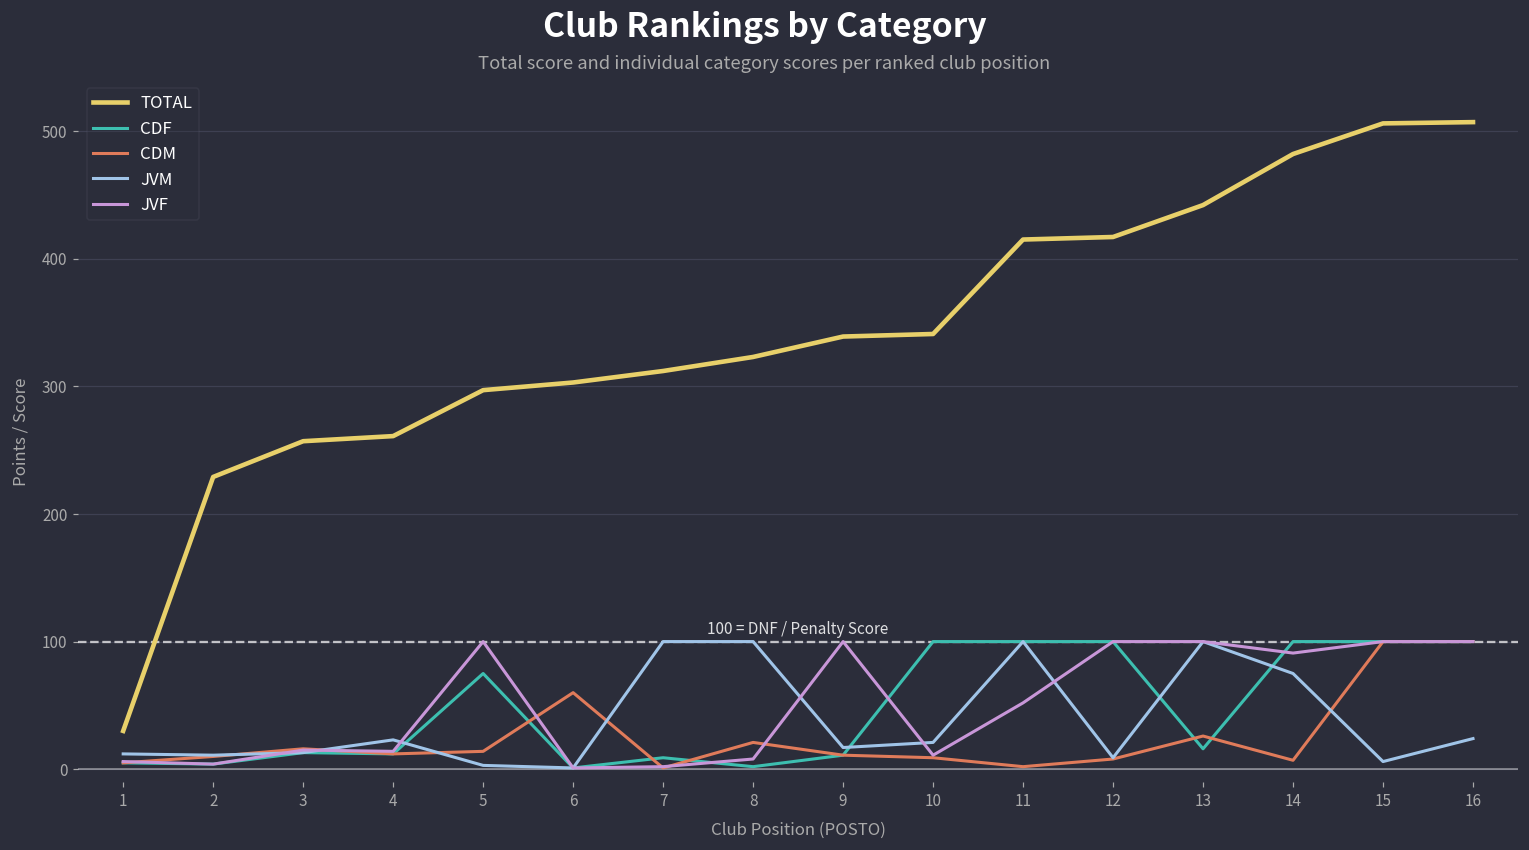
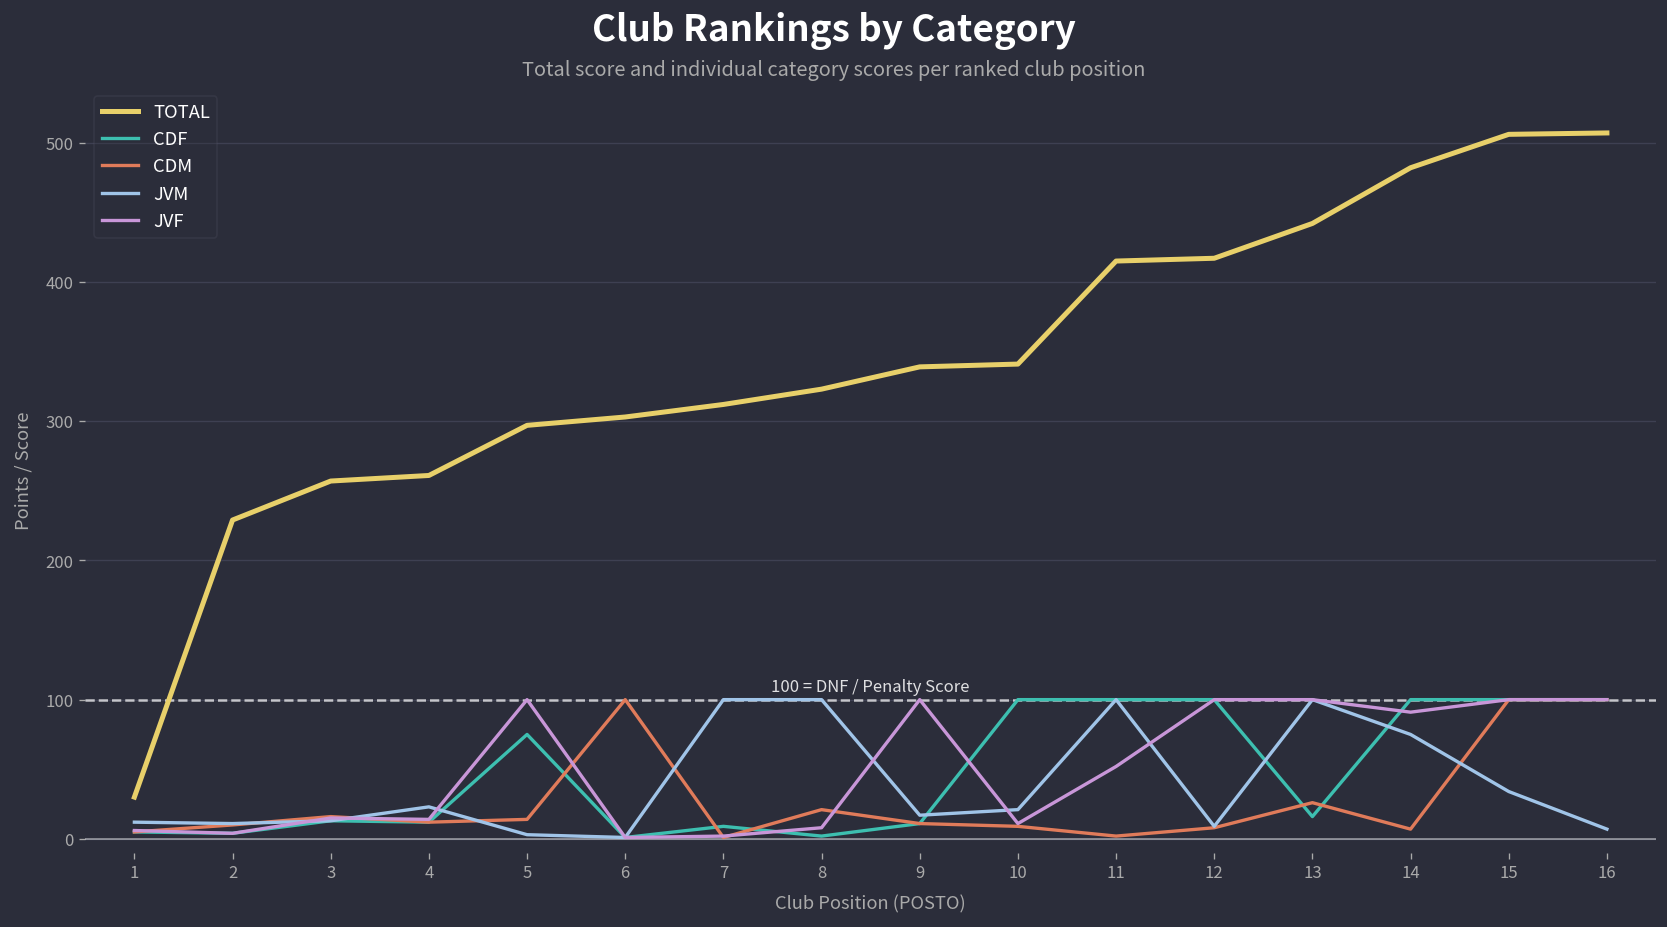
CDM, 6: 60 -> 100
JVM, 15: 6 -> 34
JVM, 16: 24 -> 7
